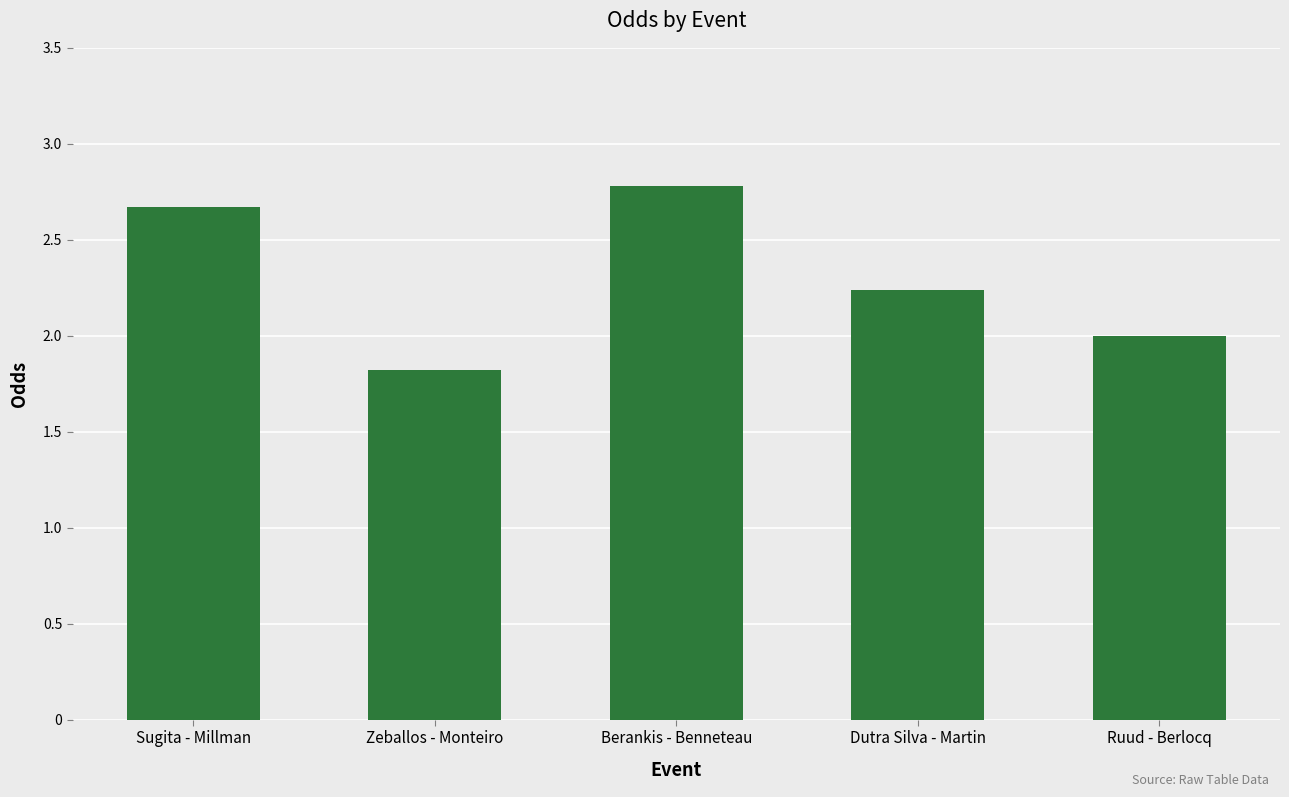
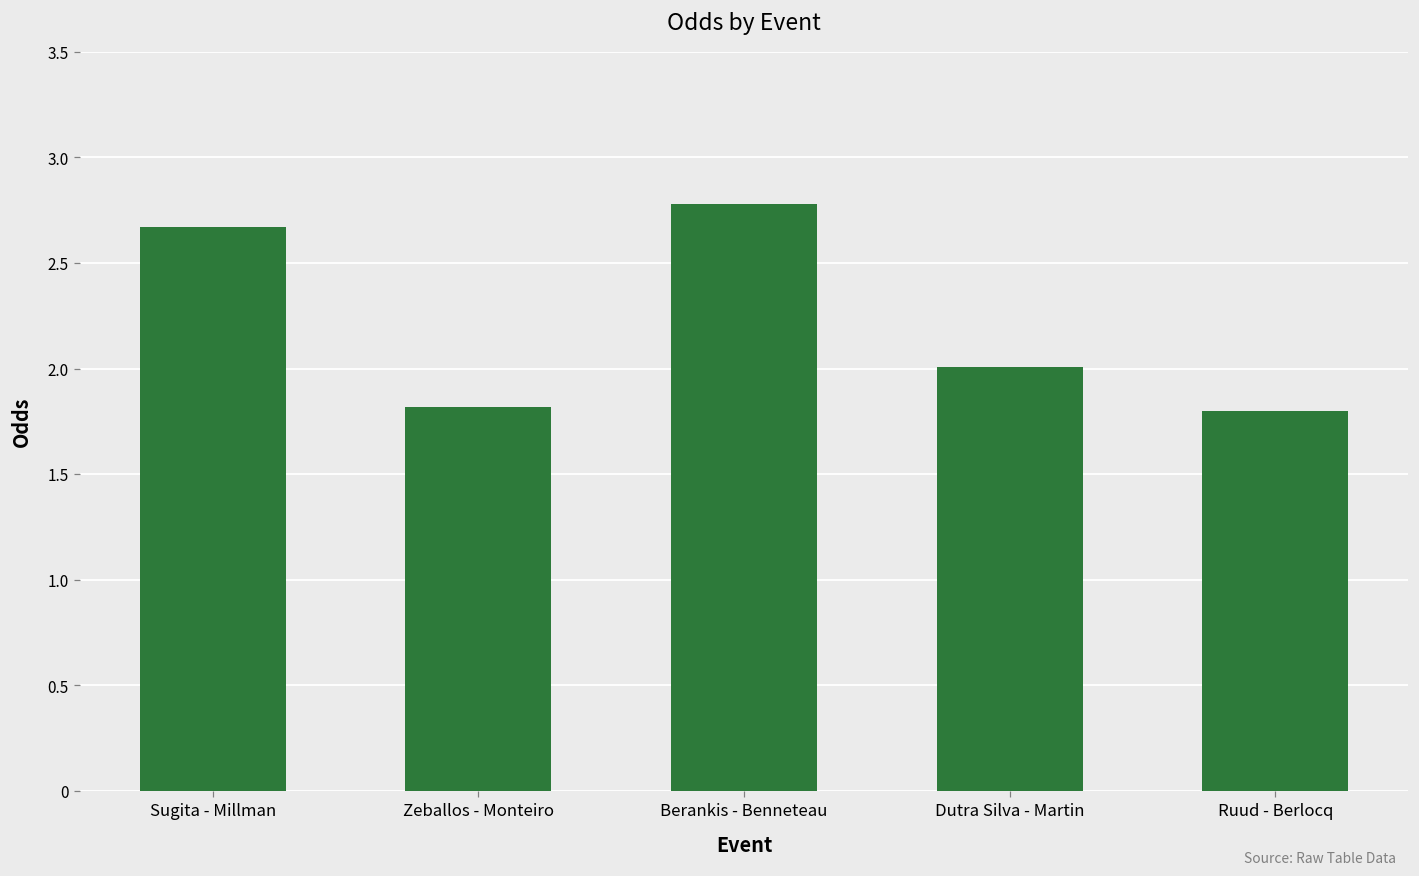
Dutra Silva - Martin: 2.24 -> 2.01
Ruud - Berlocq: 2.0 -> 1.8
